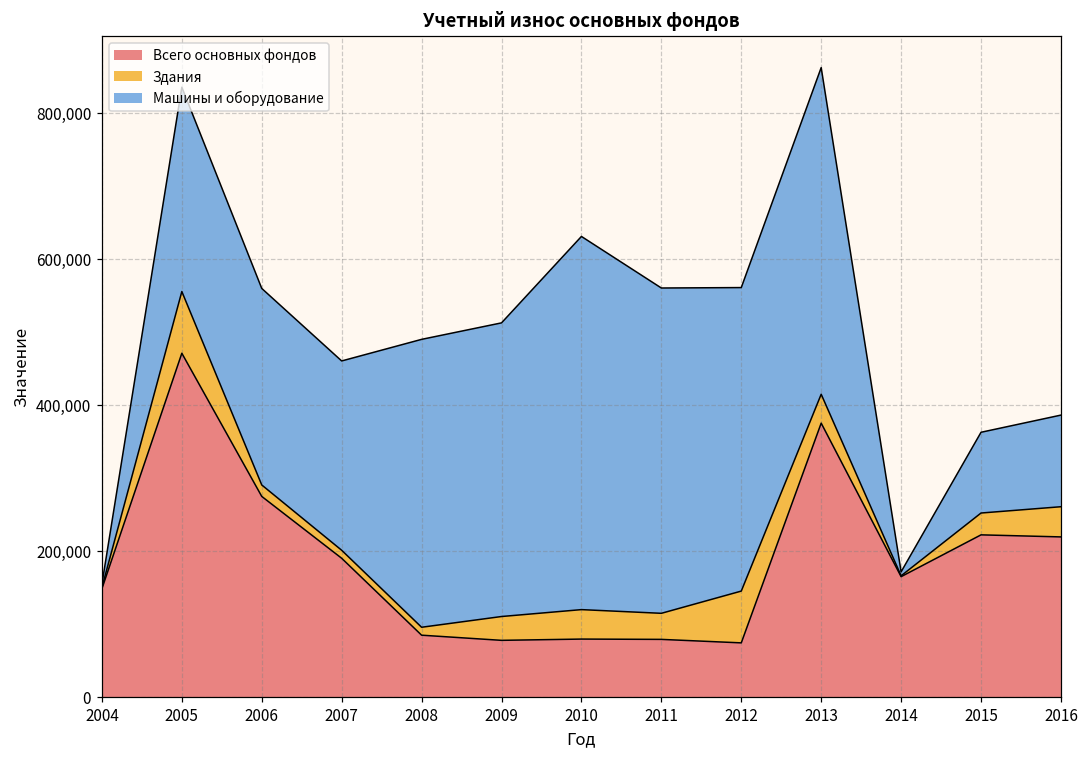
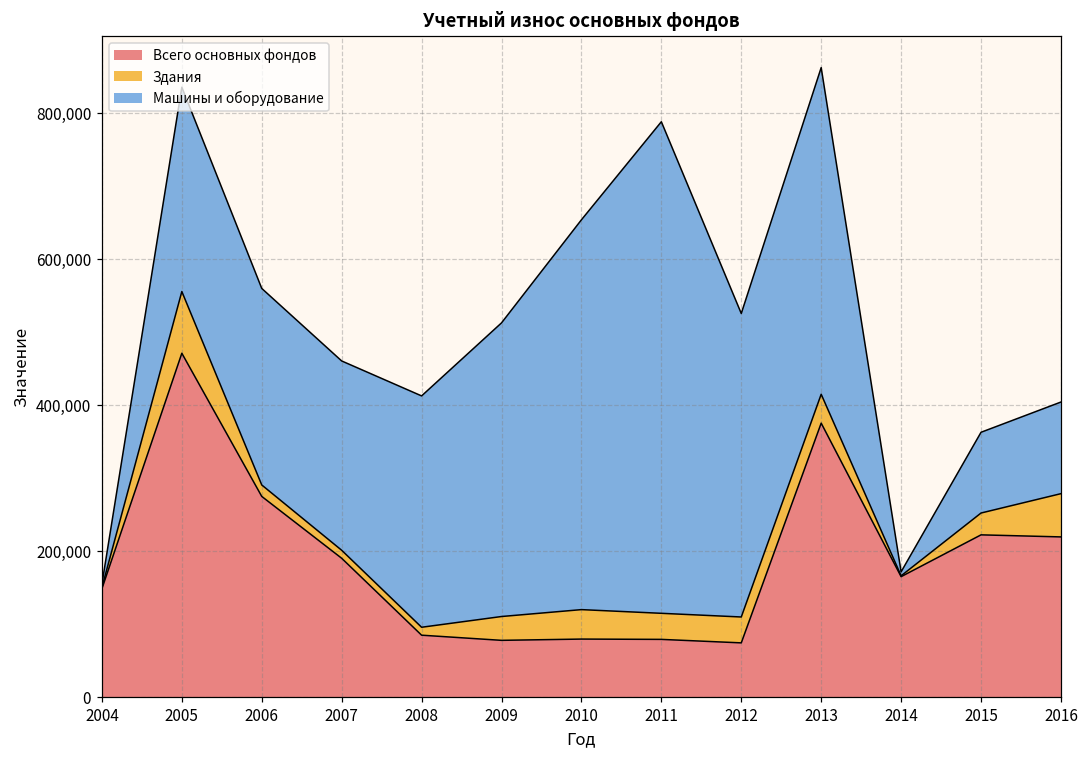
Машины и оборудование, 2008: 390,000 -> 320,000
Машины и оборудование, 2010: 510,000 -> 530,000
Машины и оборудование, 2011: 450,000 -> 670,000
Здания, 2012: 70,000 -> 40,000
Здания, 2016: 40,000 -> 60,000
